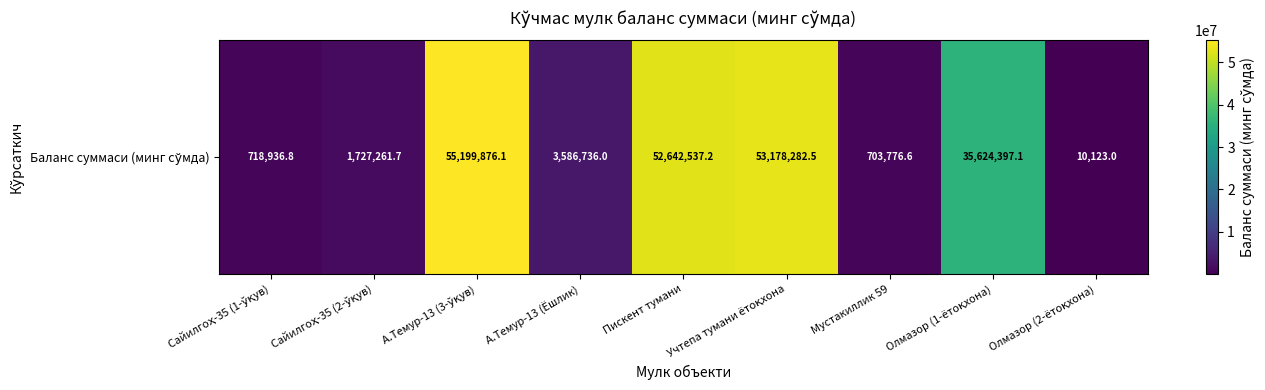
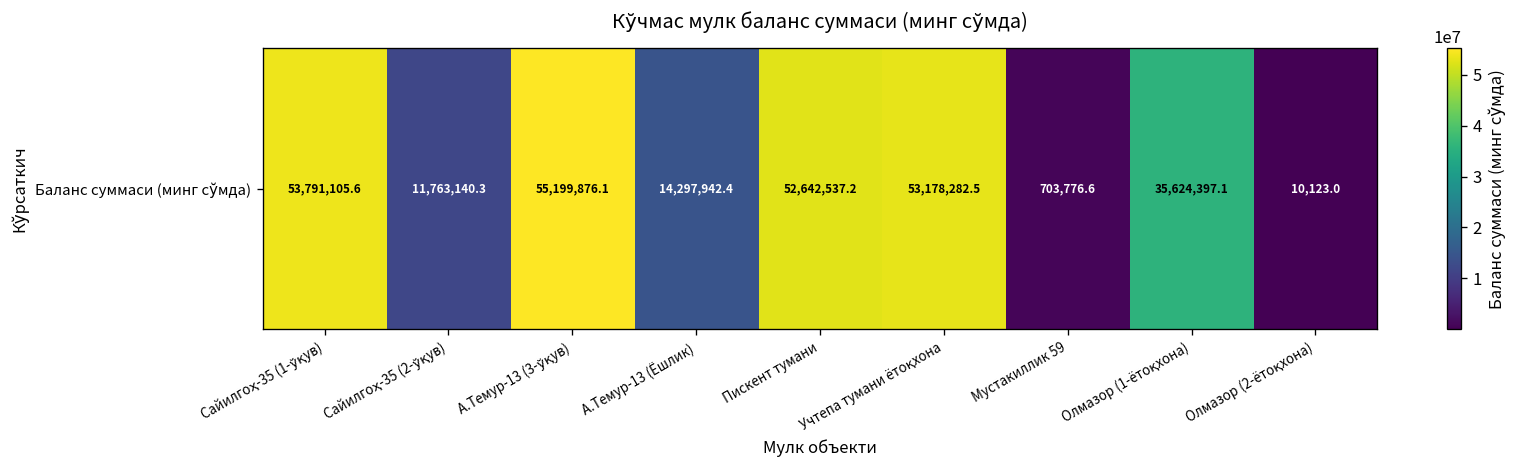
Баланс суммаси (минг сўмда), Сайилгоҳ-35 (1-ўқув): 718,936.8 -> 53,791,105.6
Баланс суммаси (минг сўмда), Сайилгоҳ-35 (2-ўқув): 1,727,261.7 -> 11,763,140.3
Баланс суммаси (минг сўмда), А.Темур-13 (Ёшлик): 3,586,736.0 -> 14,297,942.4
